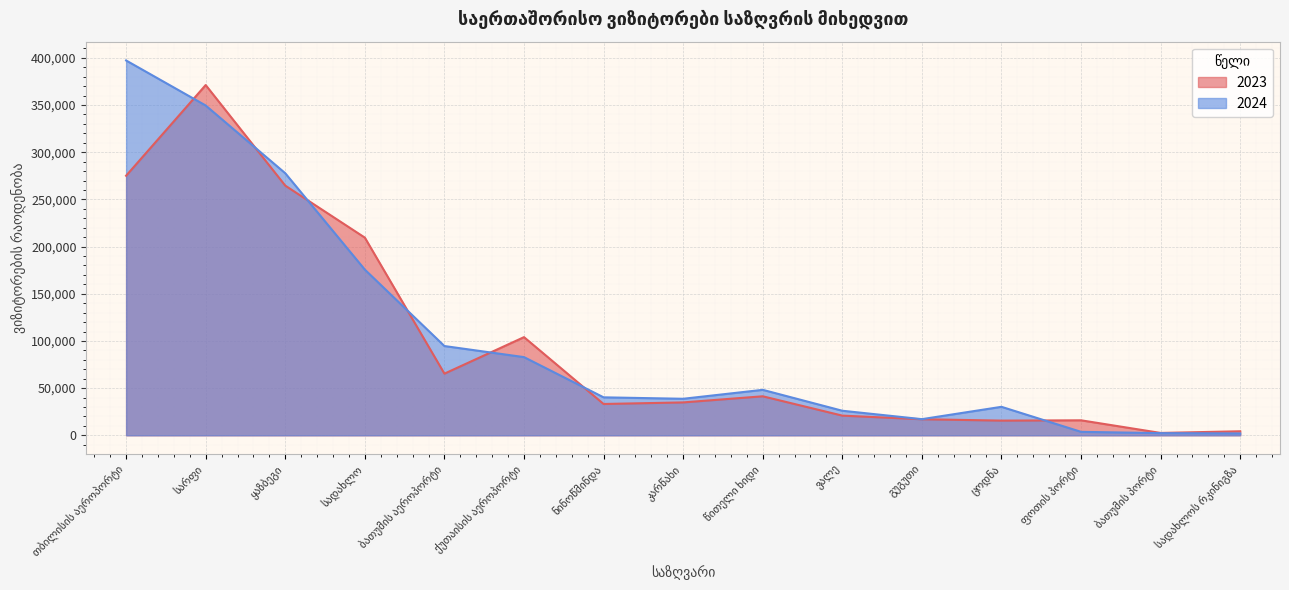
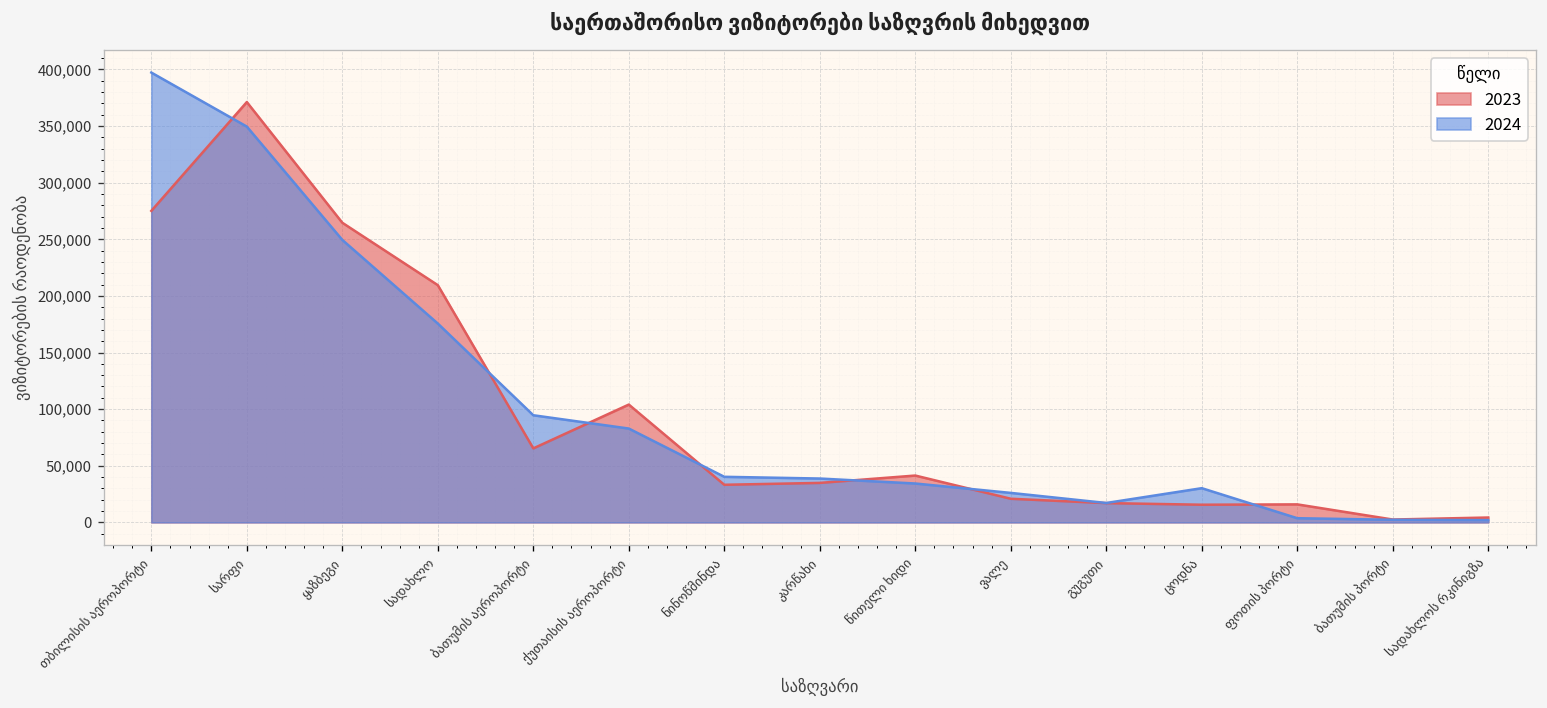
2024, ყაზბეგი: 280,000 -> 250,000
2024, წითელი ხიდი: 50,000 -> 30,000
